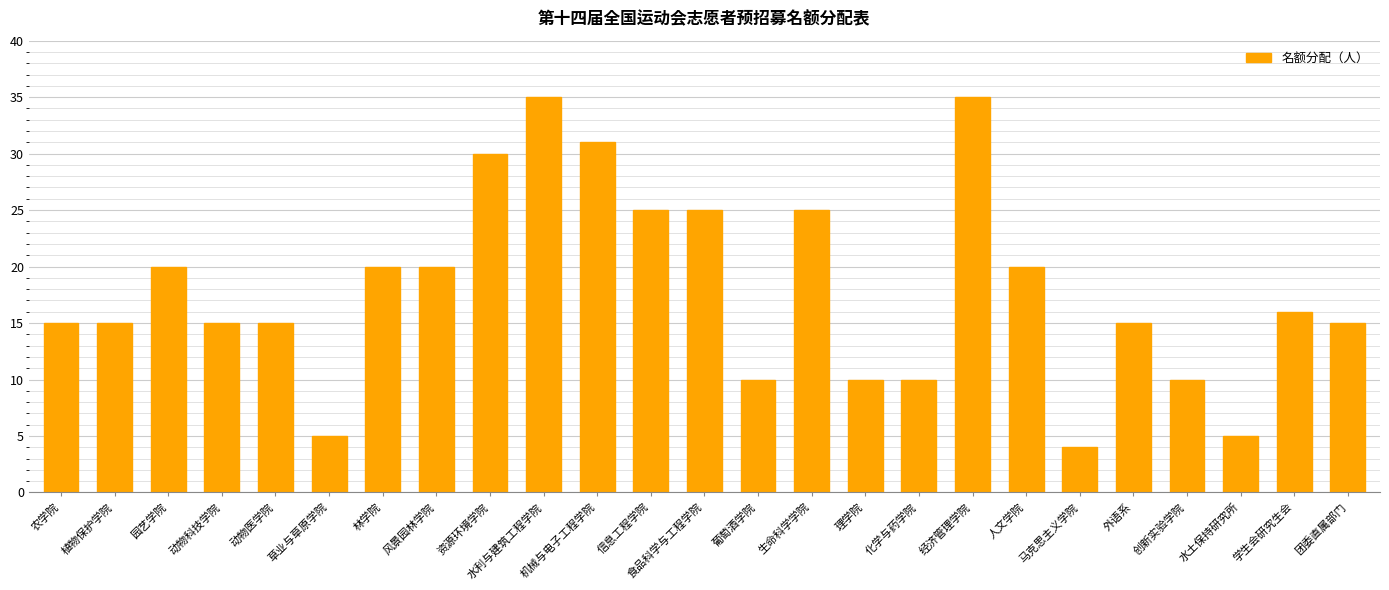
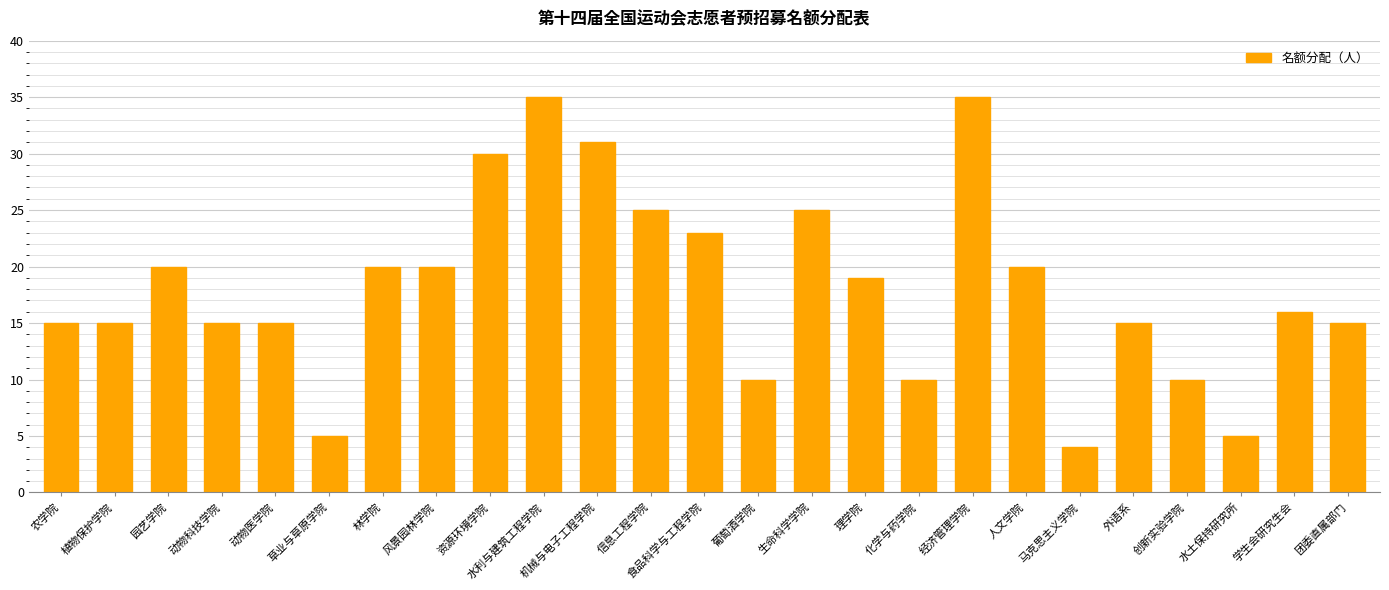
食品科学与工程学院: 25 -> 23
理学院: 10 -> 19
